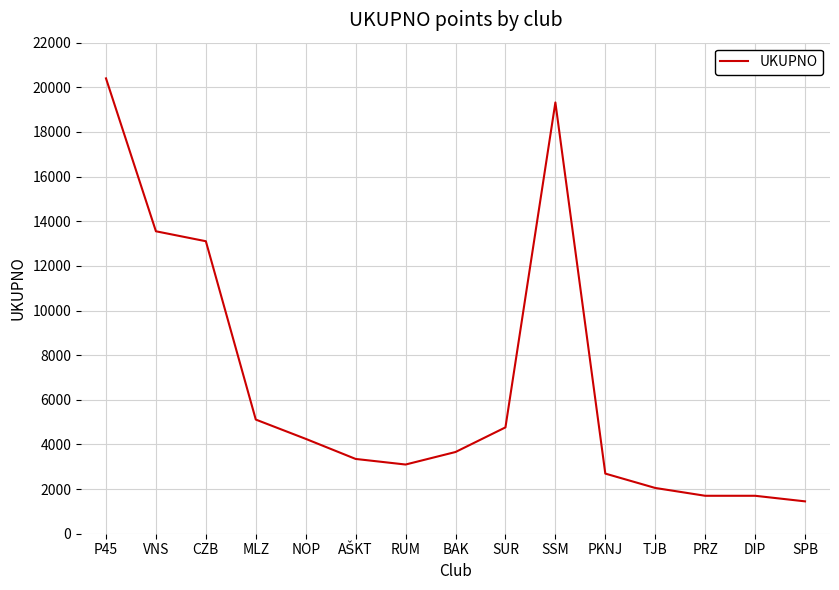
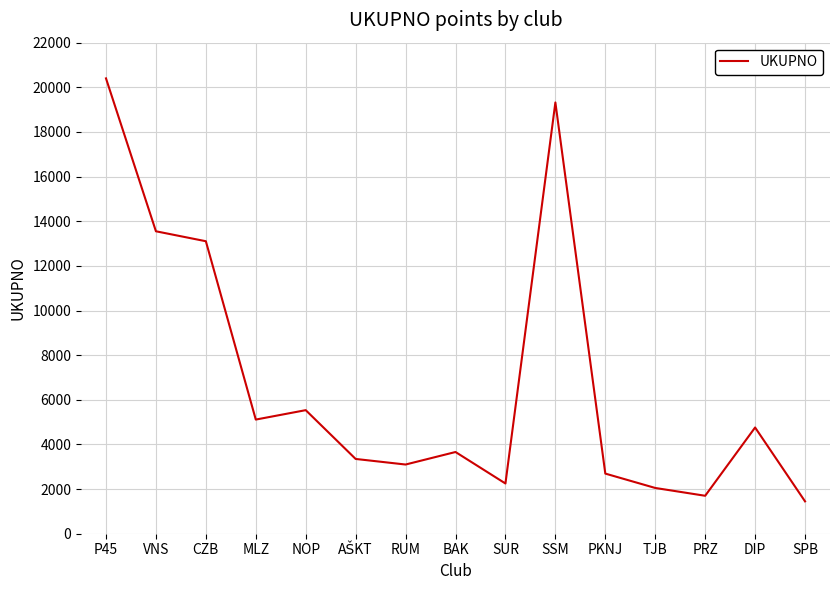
NOP: 4300 -> 5500
SUR: 4800 -> 2300
DIP: 1700 -> 4800
